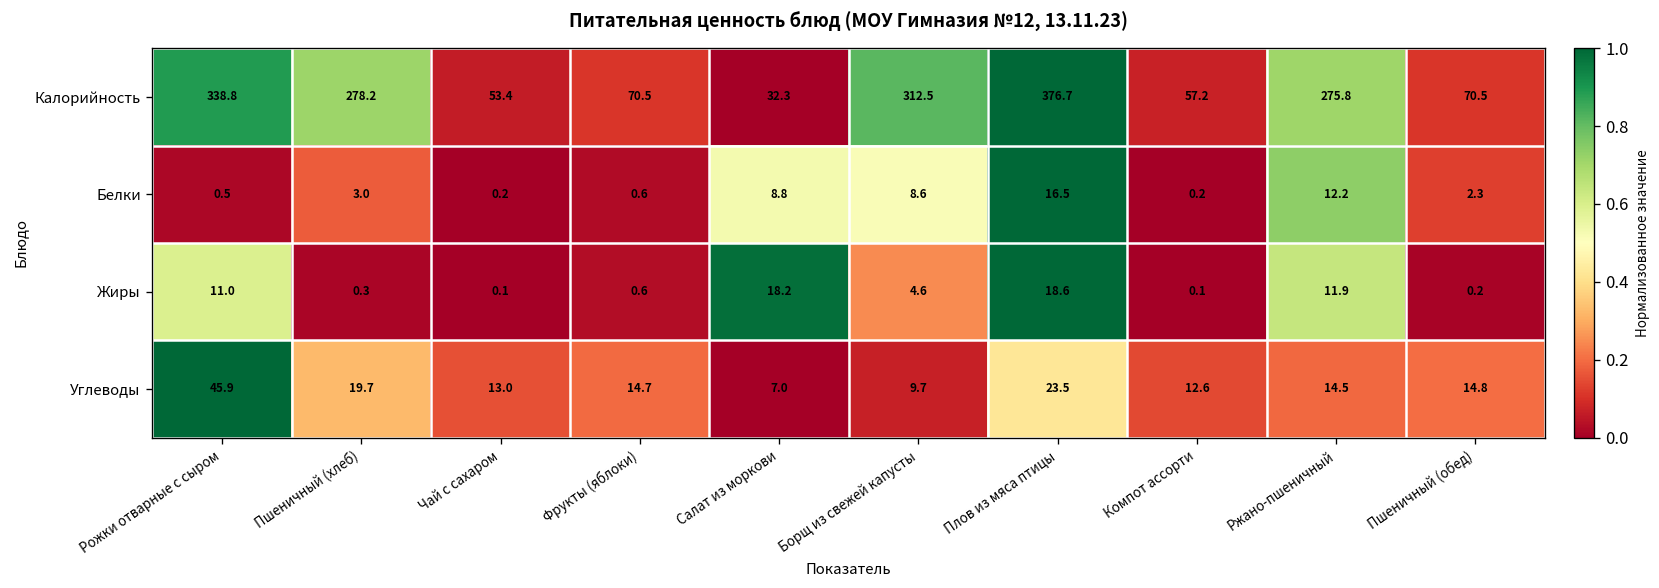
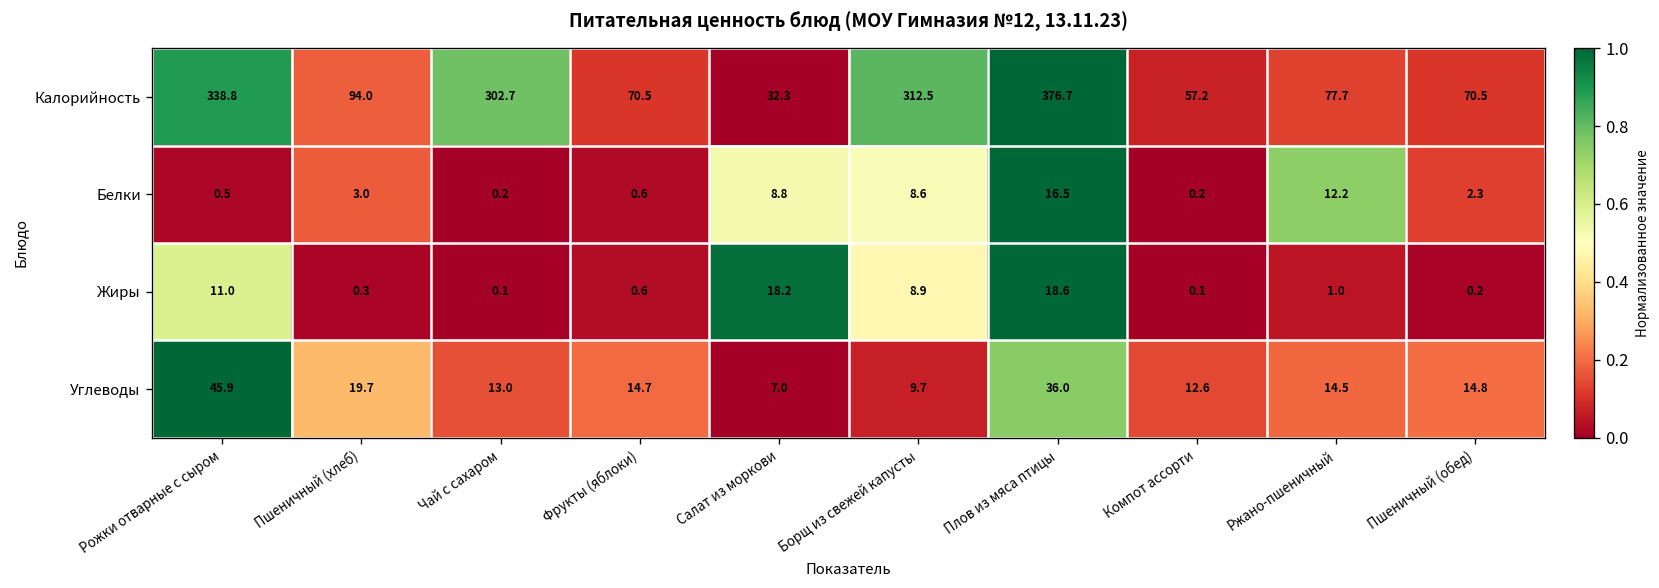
Калорийность, Пшеничный (хлеб): 278.2 -> 94.0
Калорийность, Чай с сахаром: 53.4 -> 302.7
Калорийность, Ржано-пшеничный: 275.8 -> 77.7
Жиры, Борщ из свежей капусты: 4.6 -> 8.9
Жиры, Ржано-пшеничный: 11.9 -> 1.0
Углеводы, Плов из мяса птицы: 23.5 -> 36.0
